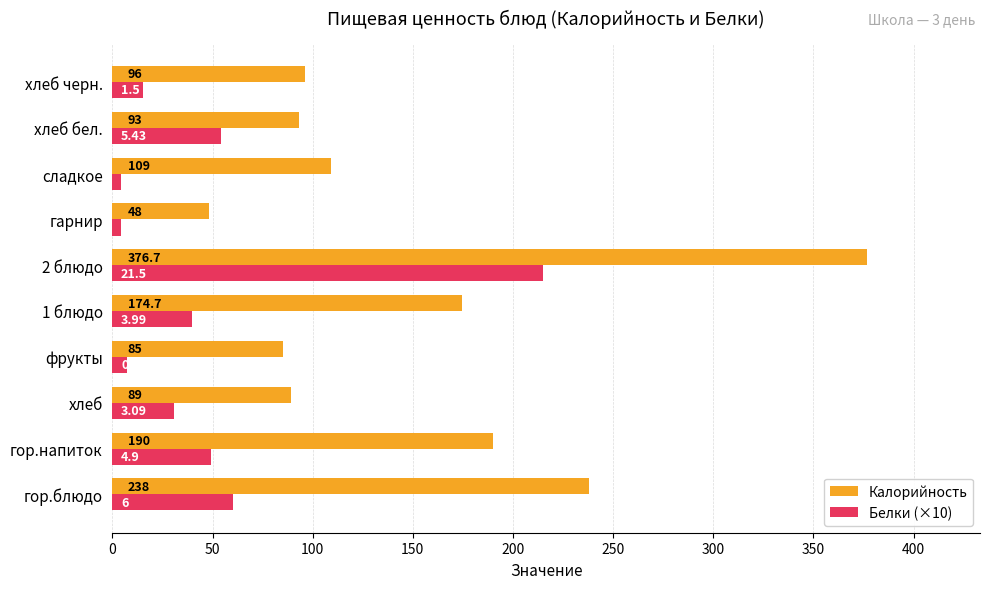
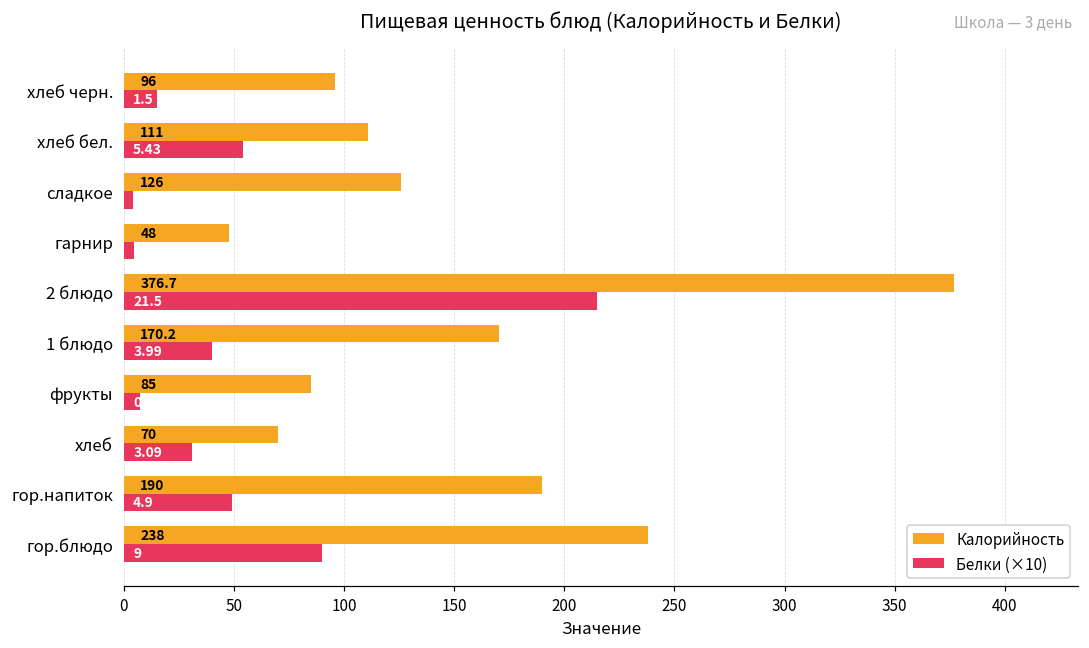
Калорийность, хлеб бел.: 93 -> 111
Калорийность, сладкое: 109 -> 126
Калорийность, 1 блюдо: 174.7 -> 170.2
Калорийность, хлеб: 89 -> 70
Белки (×10), гор.блюдо: 6 -> 9
